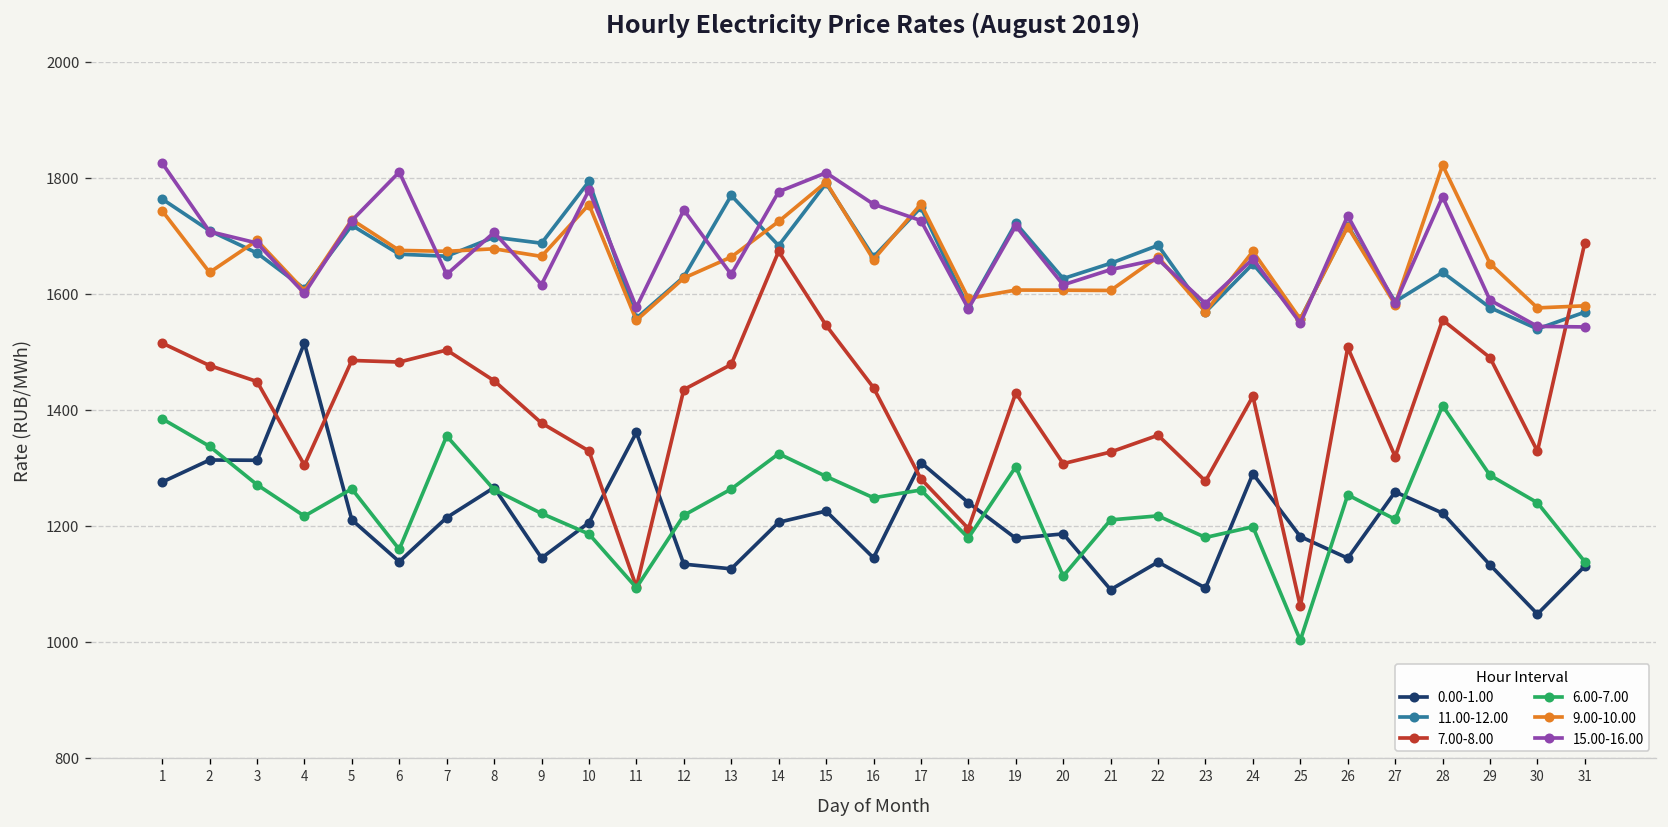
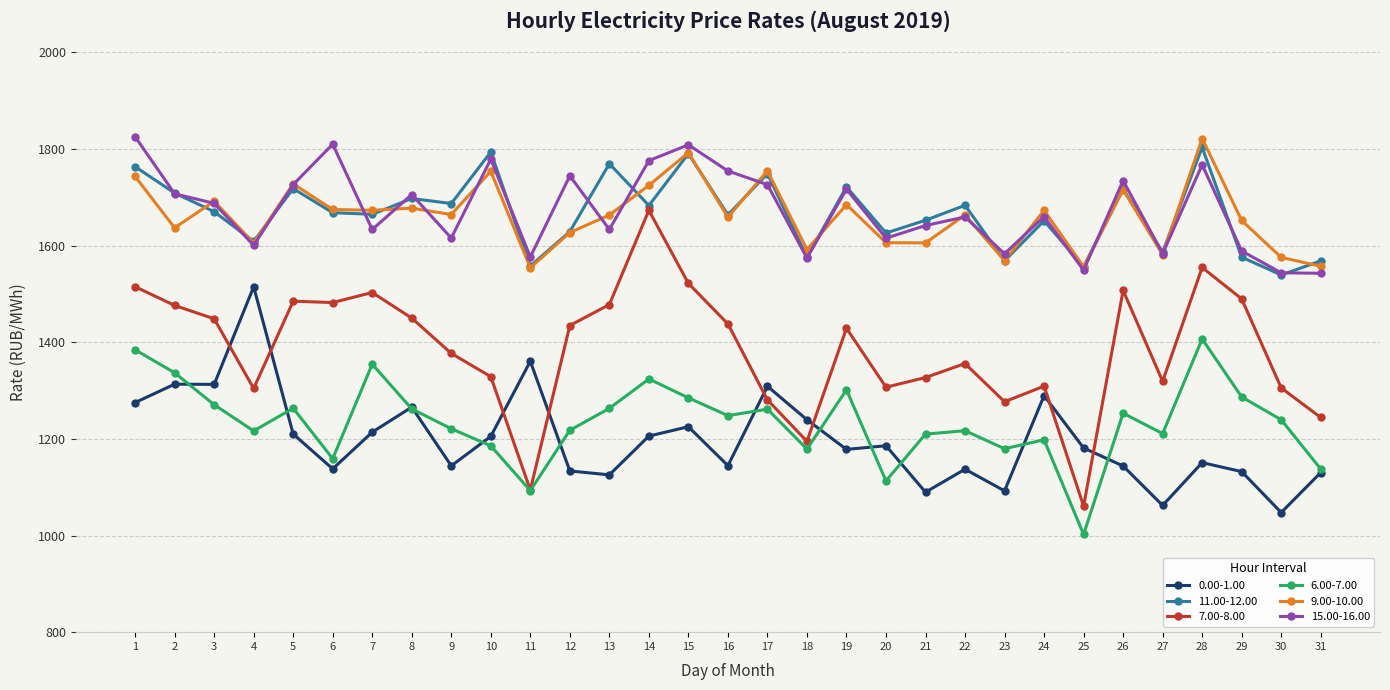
7.00-8.00, 15: 1550 -> 1520
9.00-10.00, 19: 1610 -> 1680
7.00-8.00, 24: 1420 -> 1310
0.00-1.00, 27: 1260 -> 1060
0.00-1.00, 28: 1220 -> 1150
11.00-12.00, 28: 1640 -> 1800
7.00-8.00, 30: 1330 -> 1310
7.00-8.00, 31: 1690 -> 1240
9.00-10.00, 31: 1580 -> 1560
